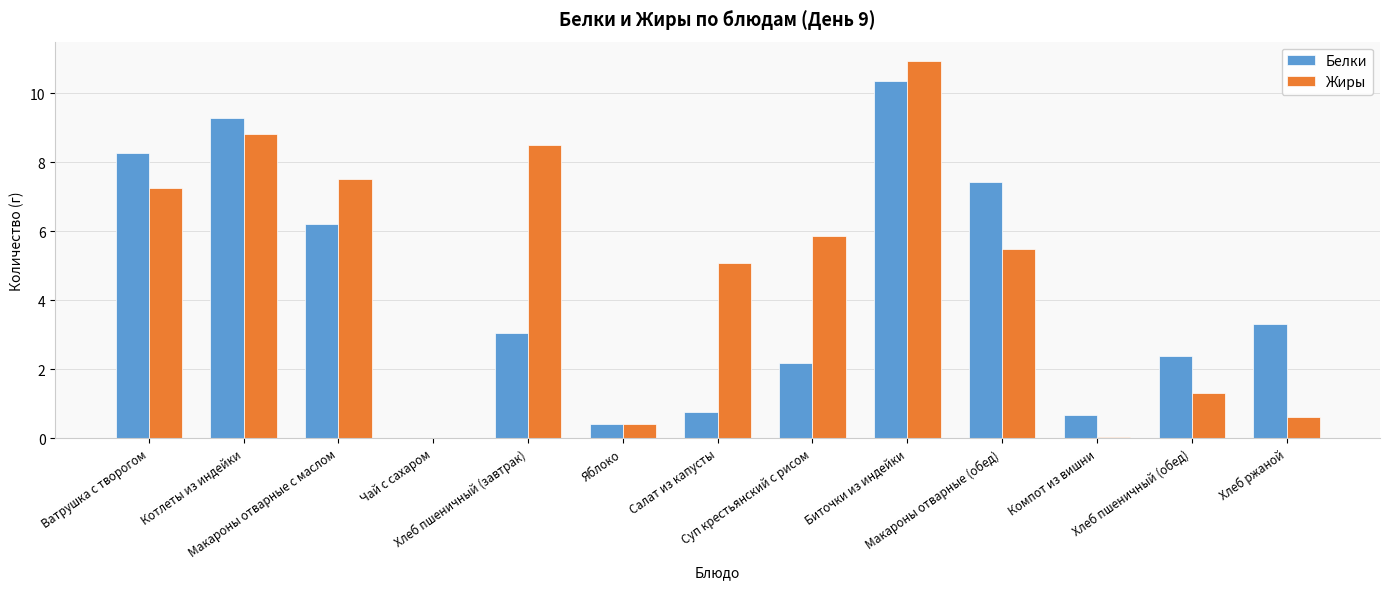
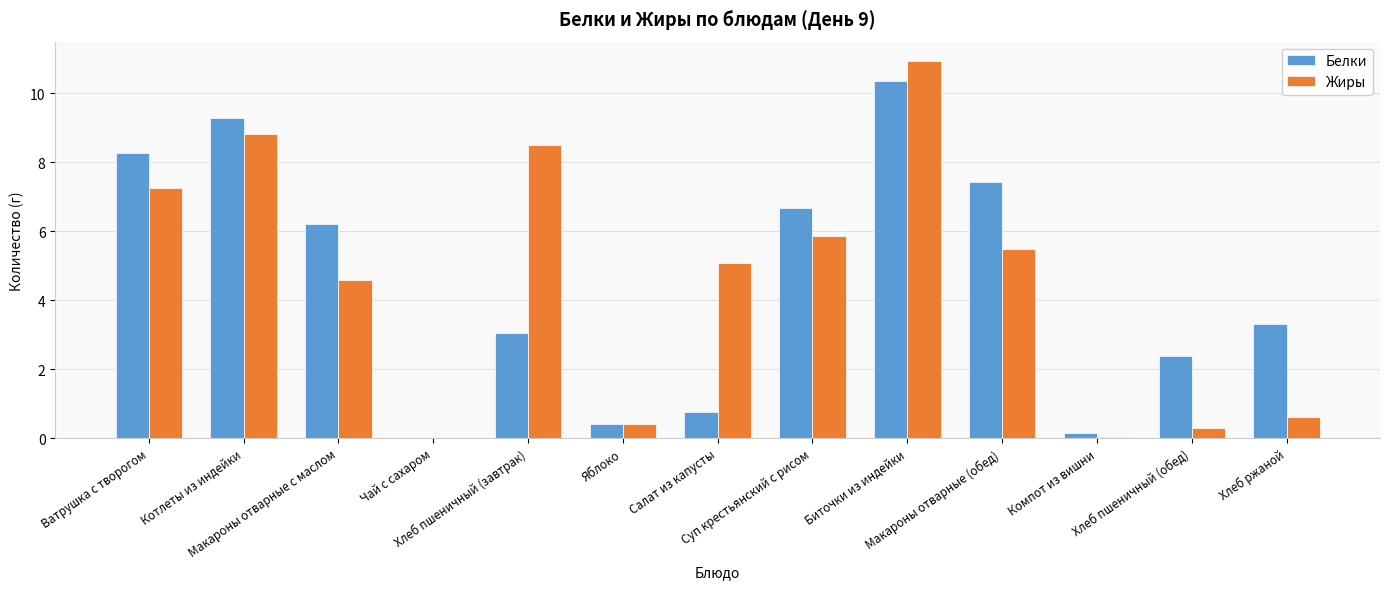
Жиры, Макароны отварные с маслом: 7.5 -> 4.6
Белки, Суп крестьянский с рисом: 2.2 -> 6.7
Белки, Компот из вишни: 0.7 -> 0.2
Жиры, Хлеб пшеничный (обед): 1.3 -> 0.3
